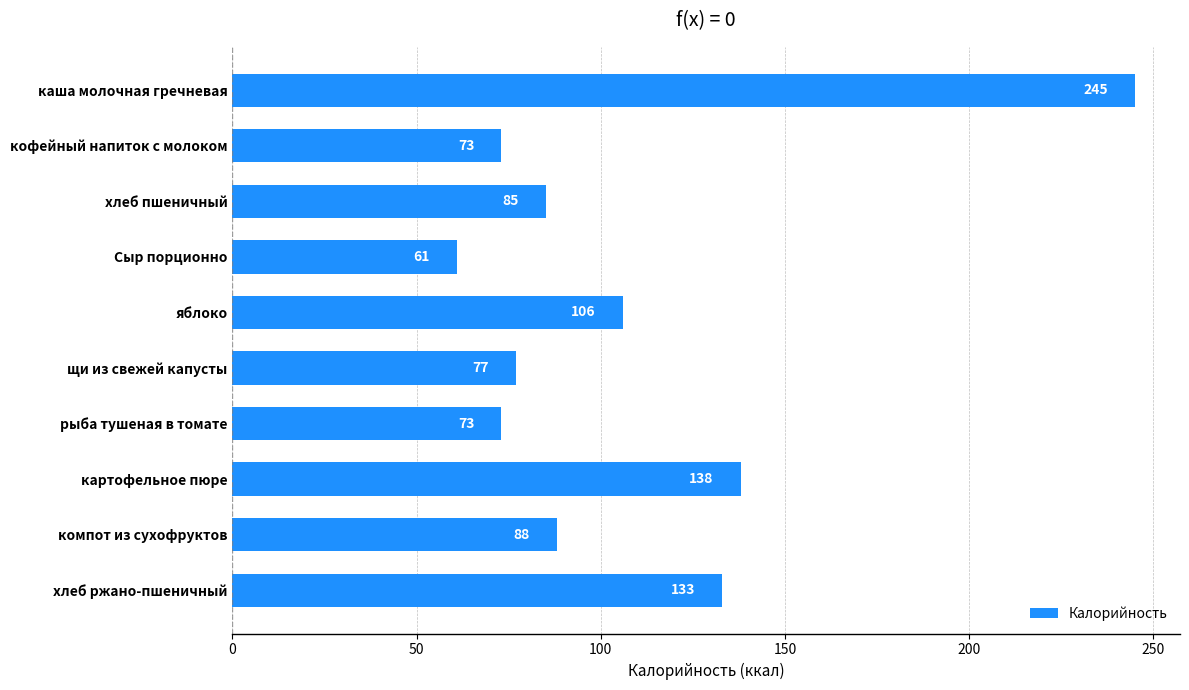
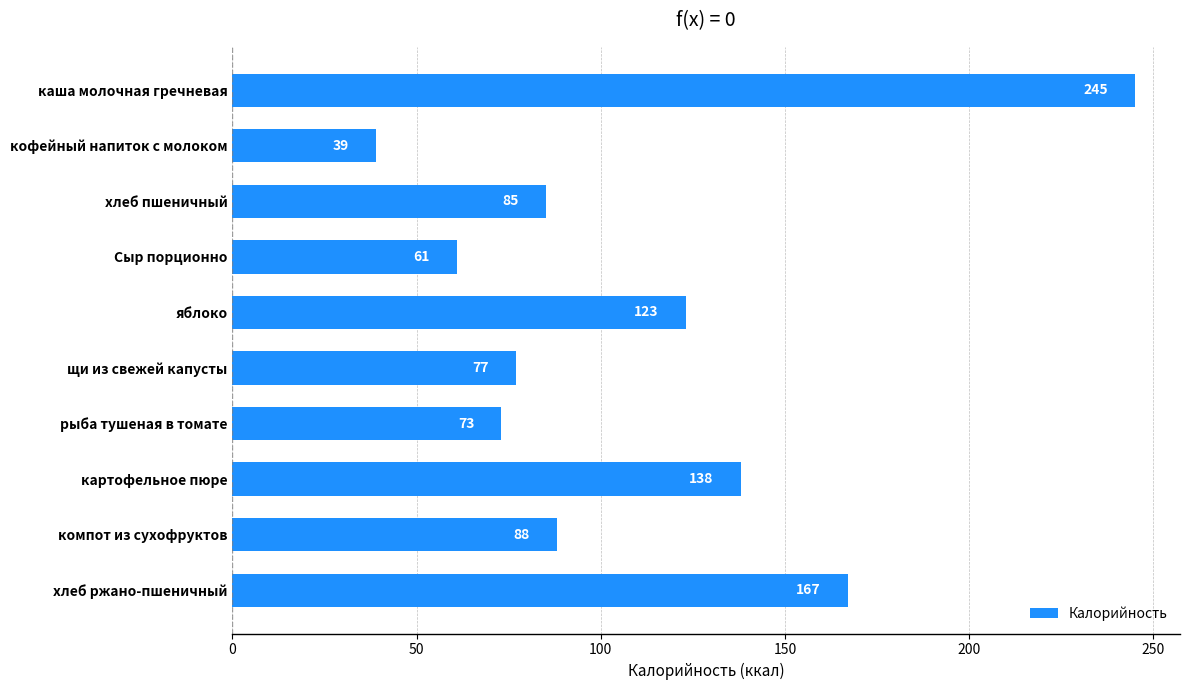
кофейный напиток с молоком: 73 -> 39
яблоко: 106 -> 123
хлеб ржано-пшеничный: 133 -> 167
